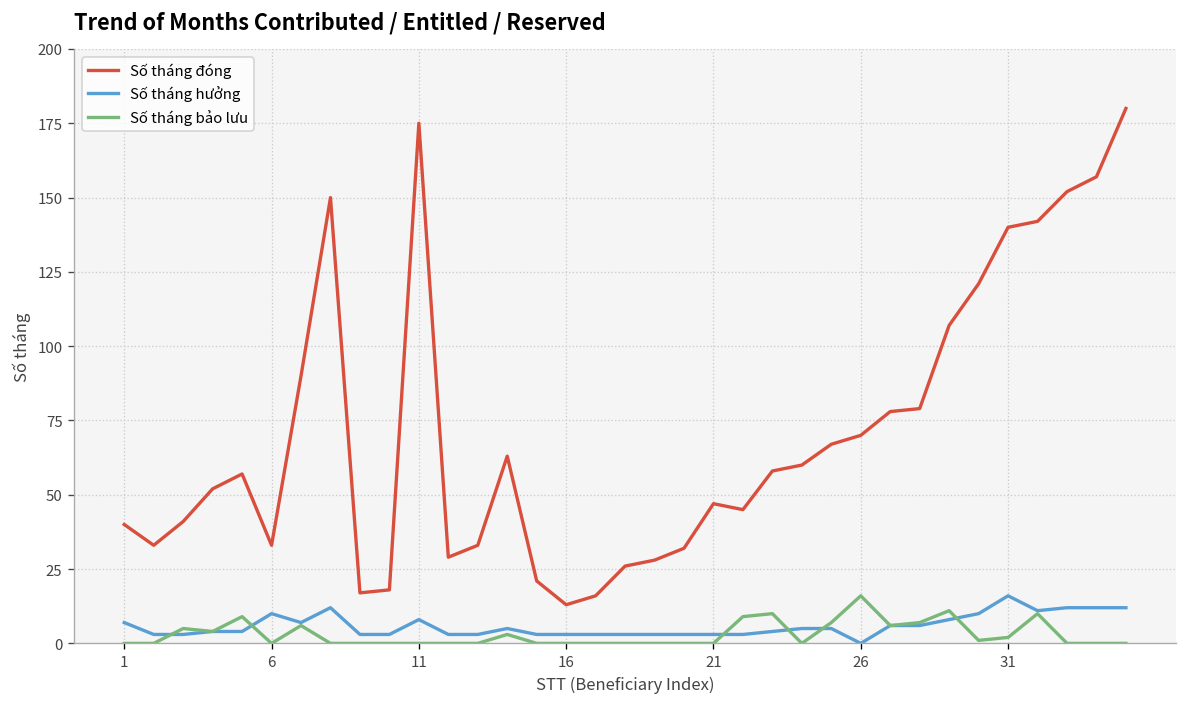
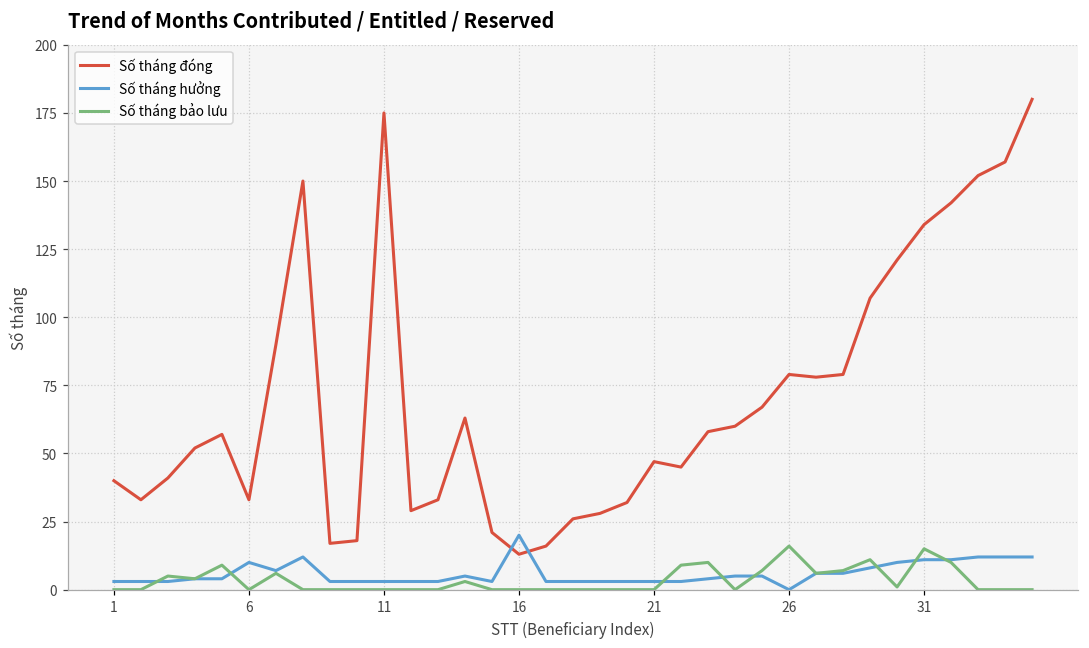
Số tháng hưởng, 1: 7 -> 3
Số tháng hưởng, 11: 8 -> 3
Số tháng hưởng, 16: 3 -> 20
Số tháng đóng, 26: 70 -> 79
Số tháng đóng, 31: 140 -> 134
Số tháng hưởng, 31: 16 -> 11
Số tháng bảo lưu, 31: 2 -> 15
